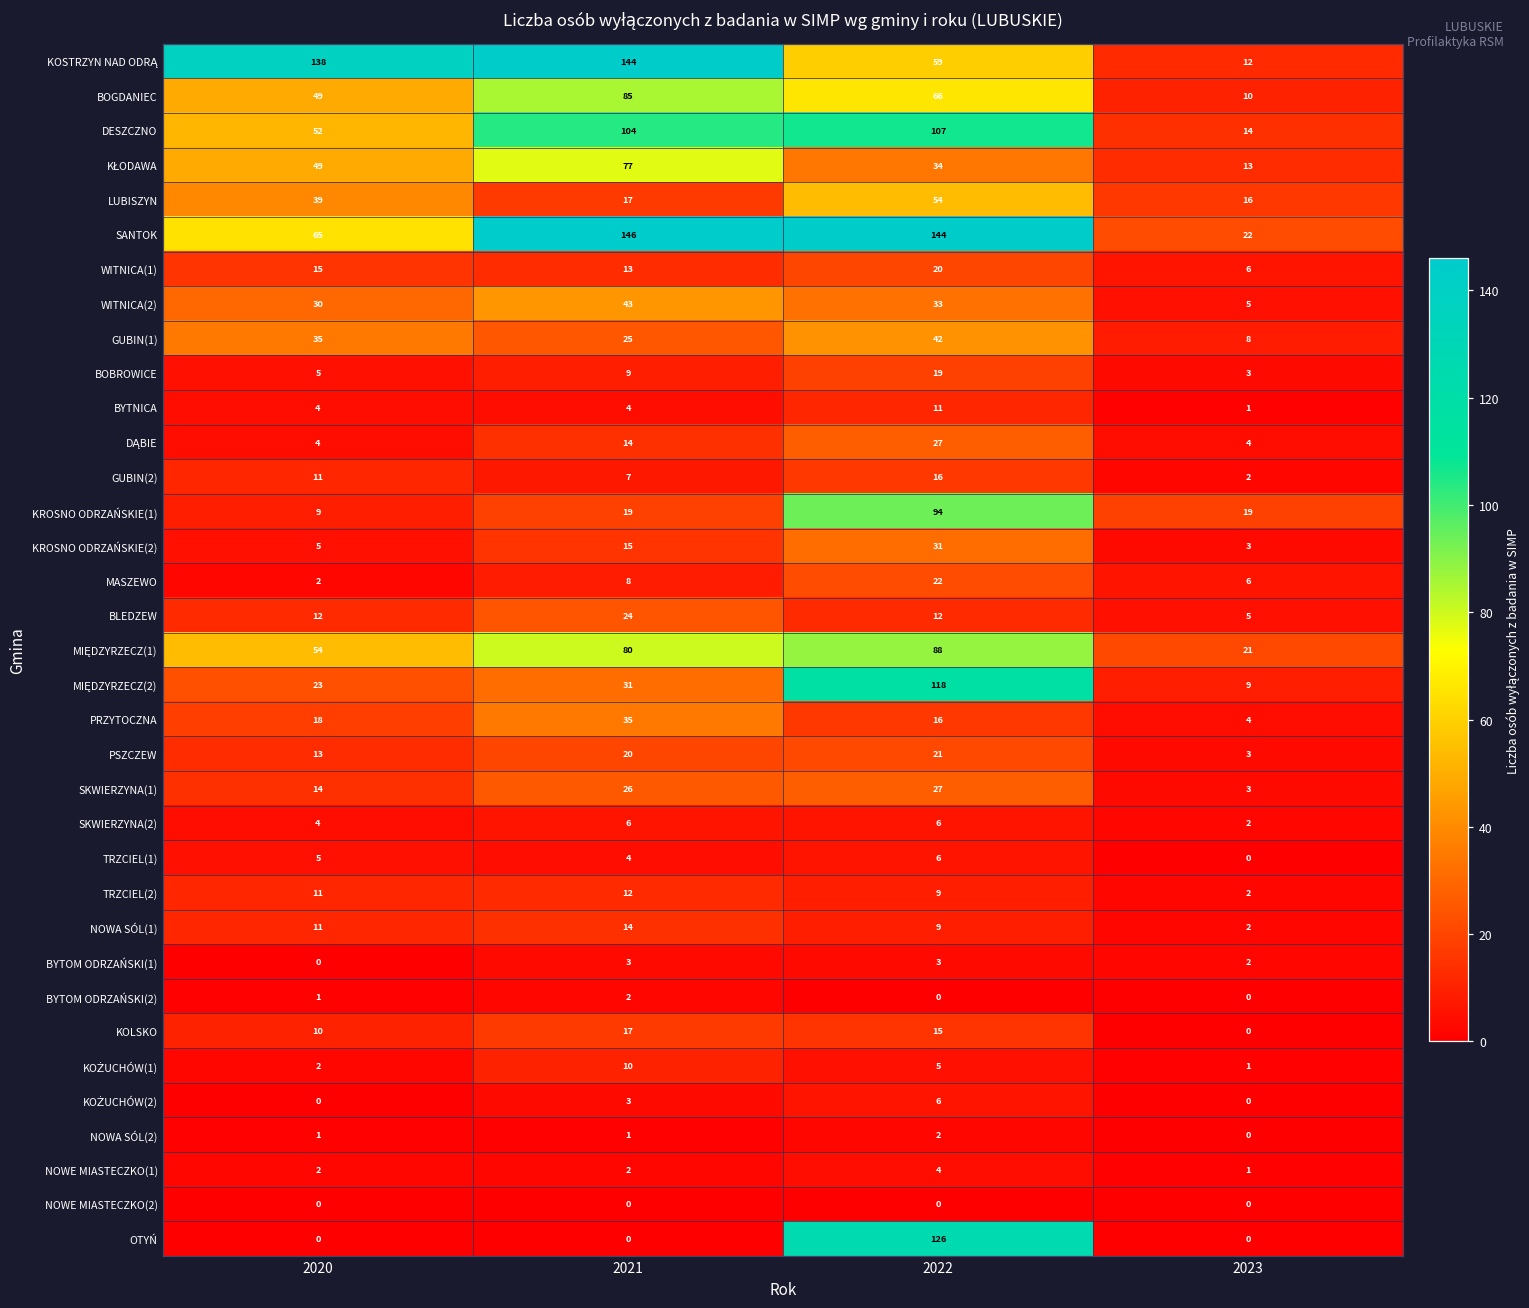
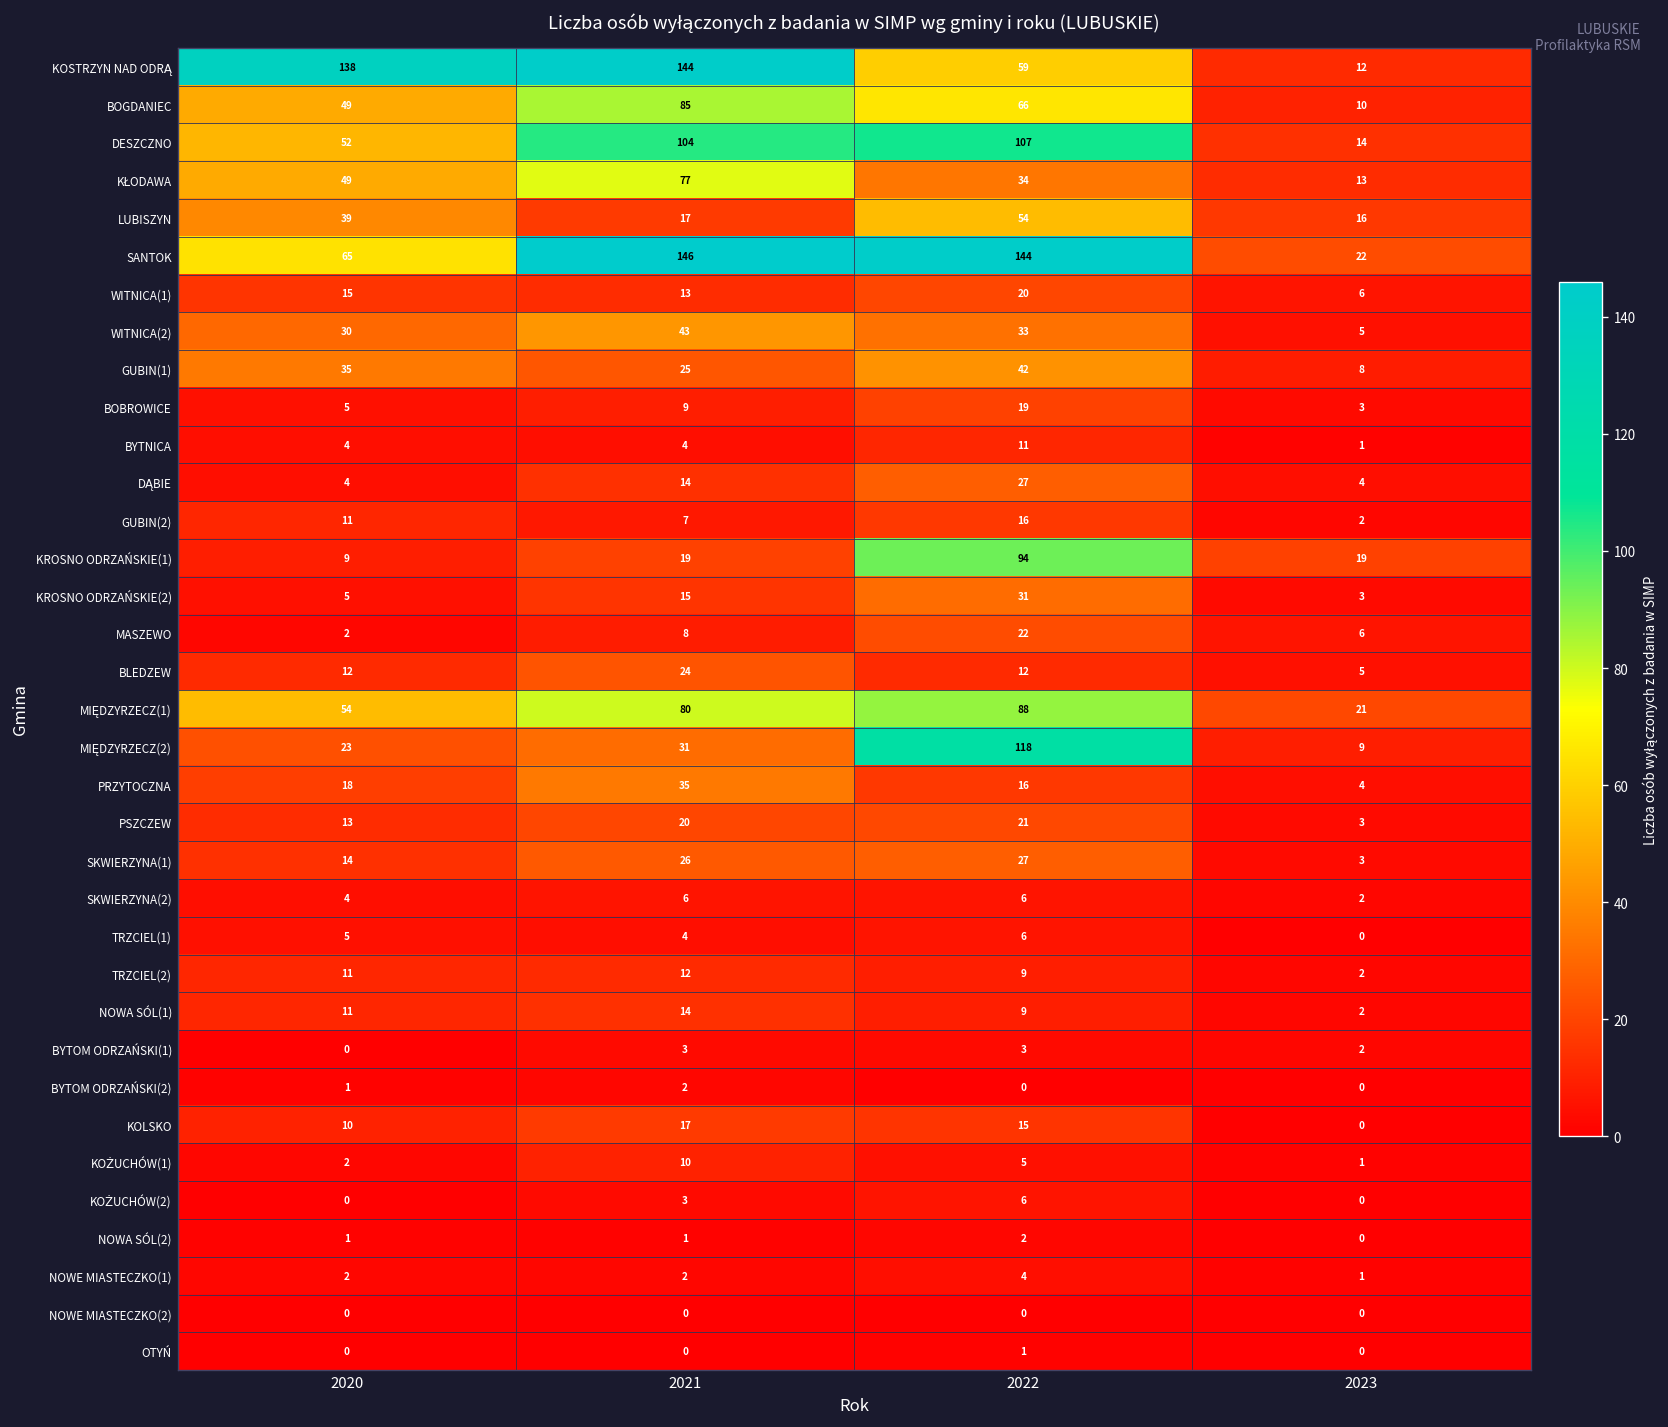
OTYŃ, 2022: 126 -> 1
